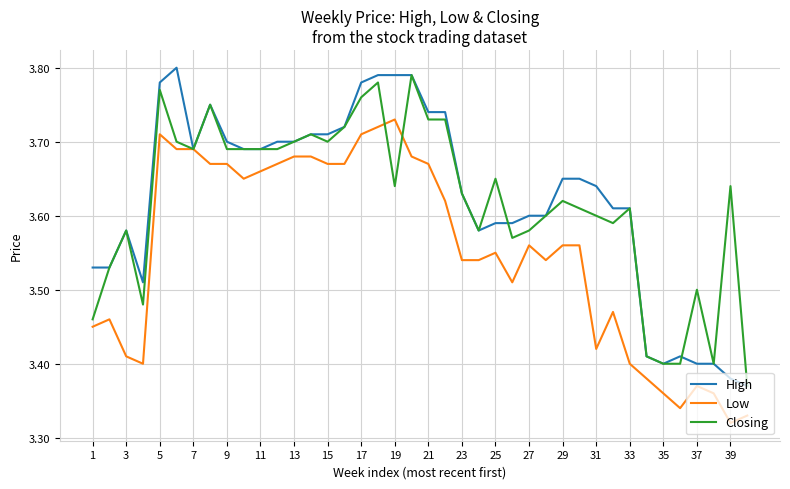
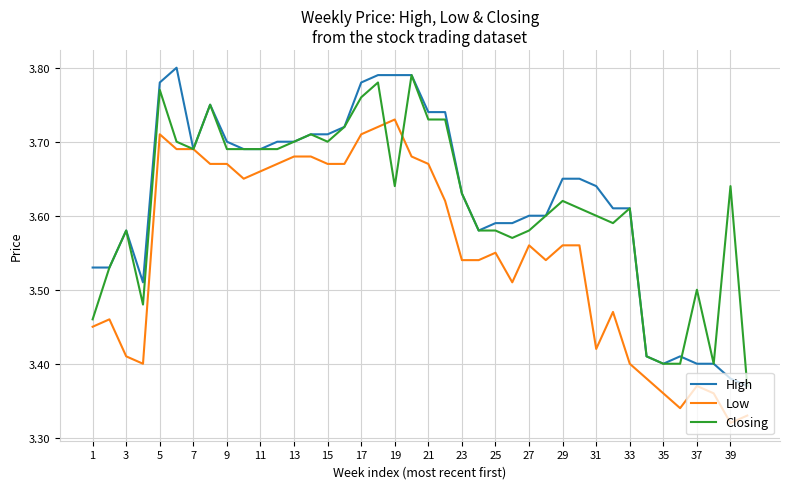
Closing, 25: 3.65 -> 3.58
